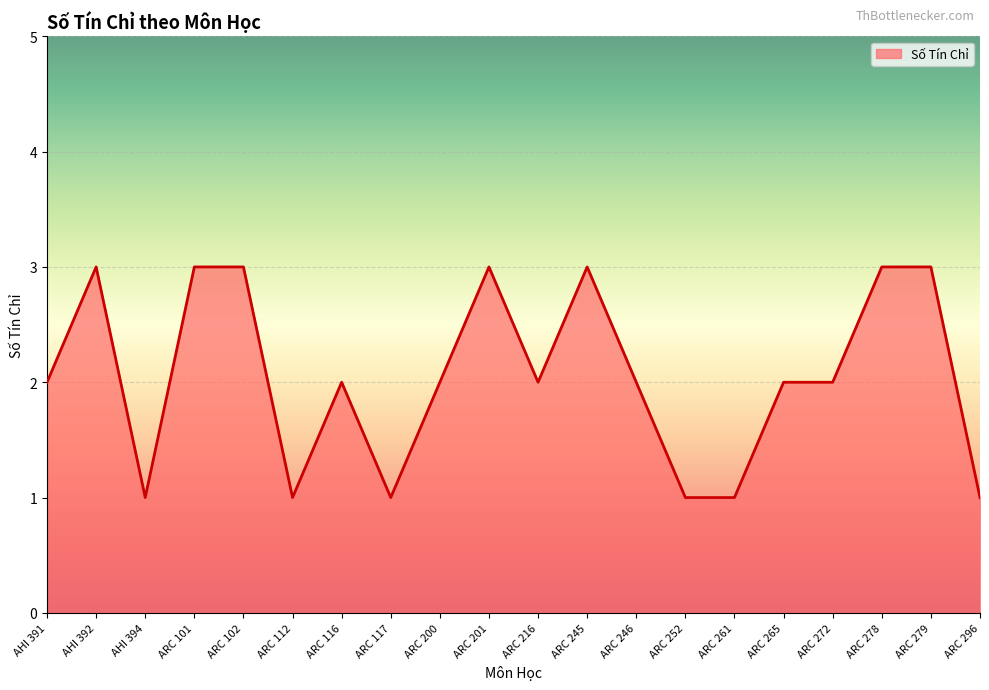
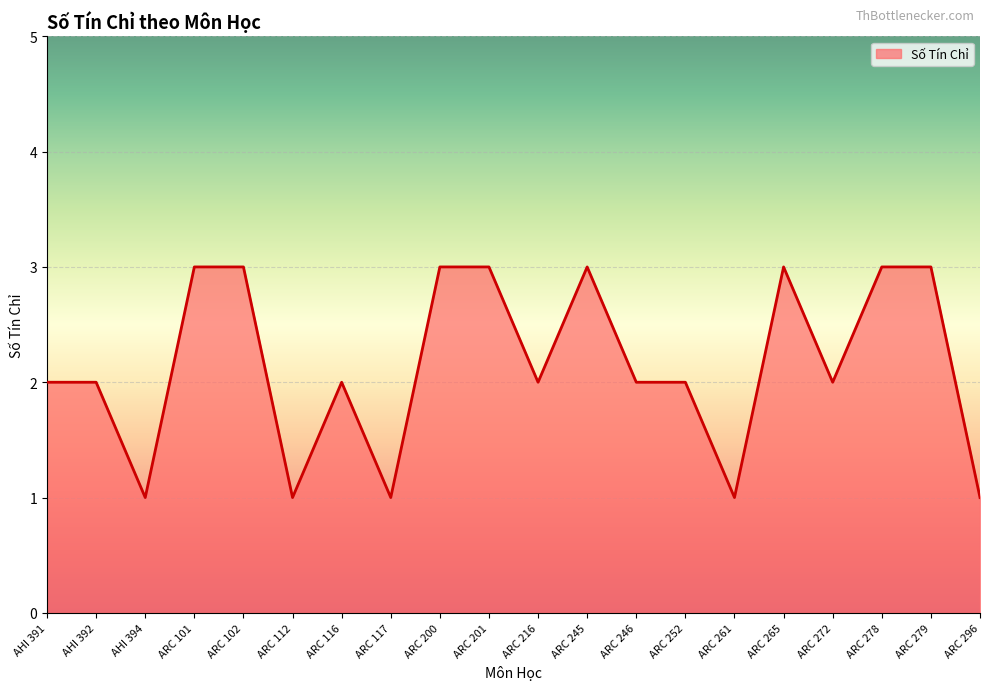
AHI 392: 3 -> 2
ARC 200: 2 -> 3
ARC 252: 1 -> 2
ARC 265: 2 -> 3
